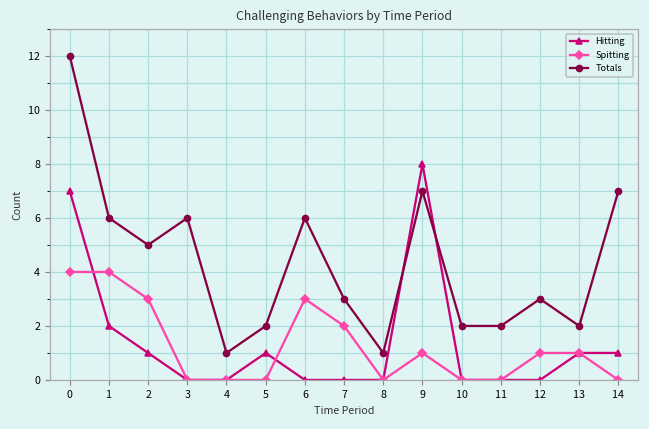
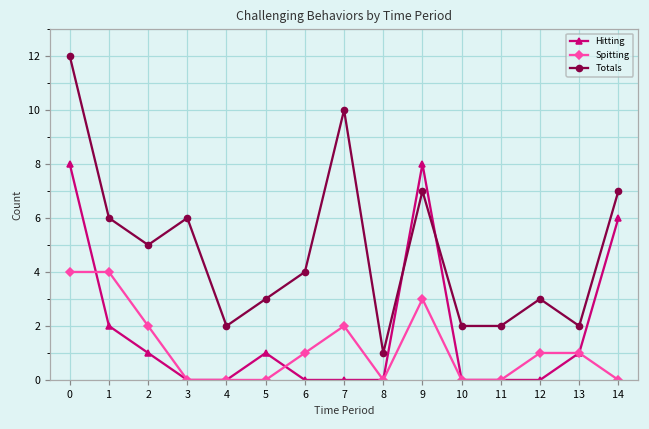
Hitting, 0: 7 -> 8
Spitting, 2: 3 -> 2
Totals, 4: 1 -> 2
Totals, 5: 2 -> 3
Spitting, 6: 3 -> 1
Totals, 6: 6 -> 4
Totals, 7: 3 -> 10
Spitting, 9: 1 -> 3
Hitting, 14: 1 -> 6
